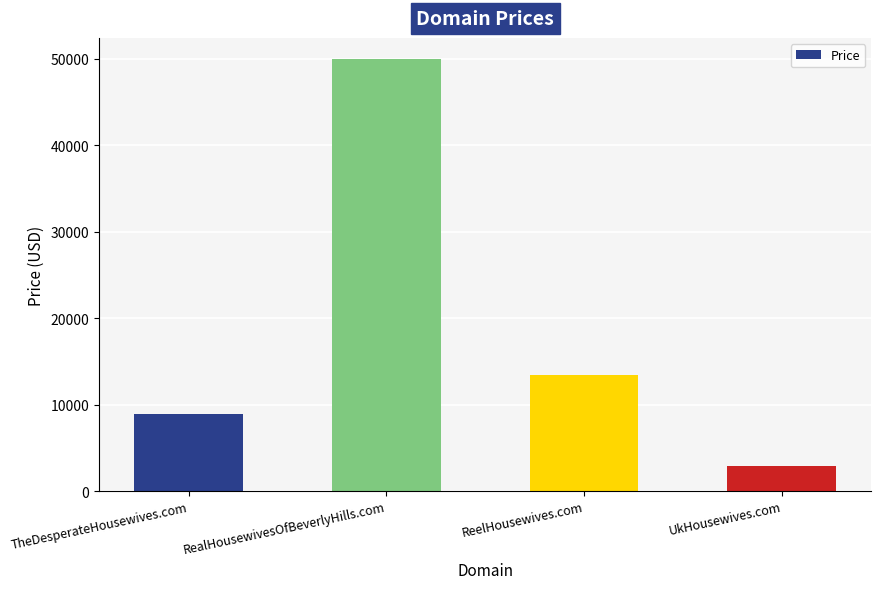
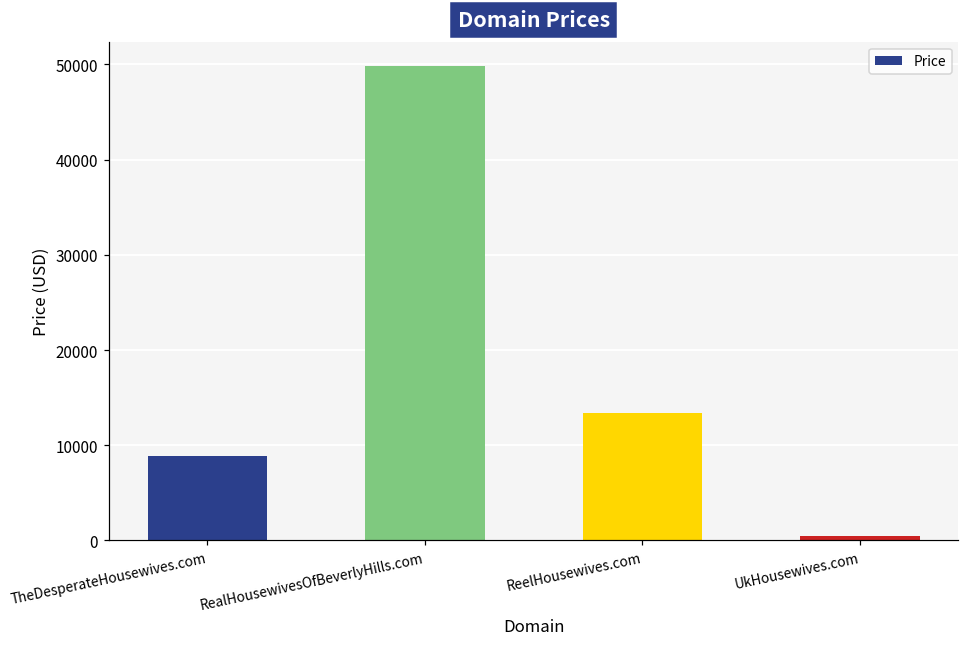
UkHousewives.com: 3000 -> 0
